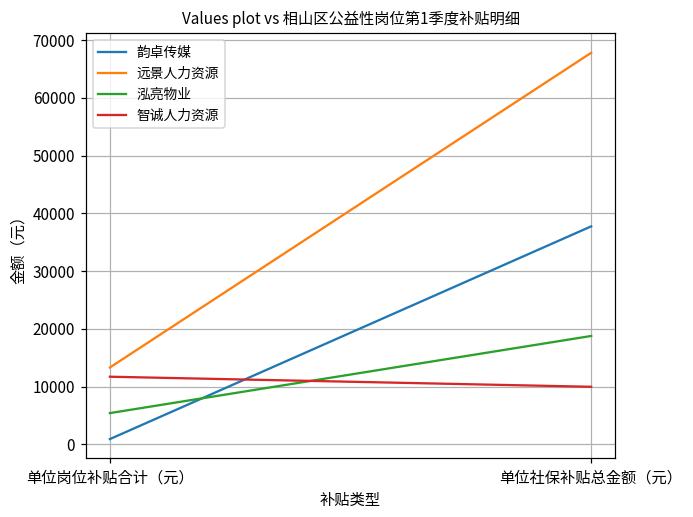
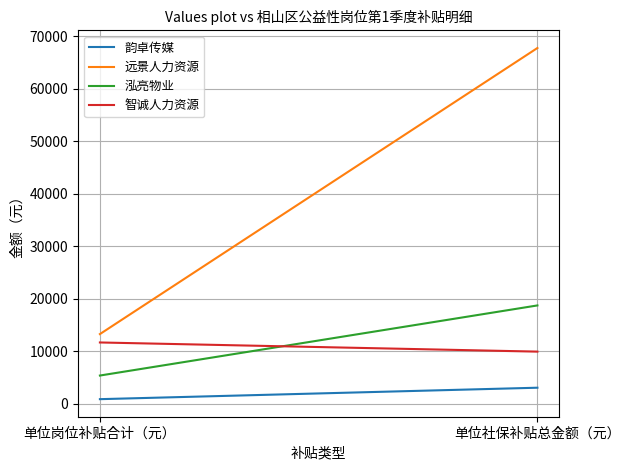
韵卓传媒, 单位社保补贴总金额（元）: 38000 -> 3000
